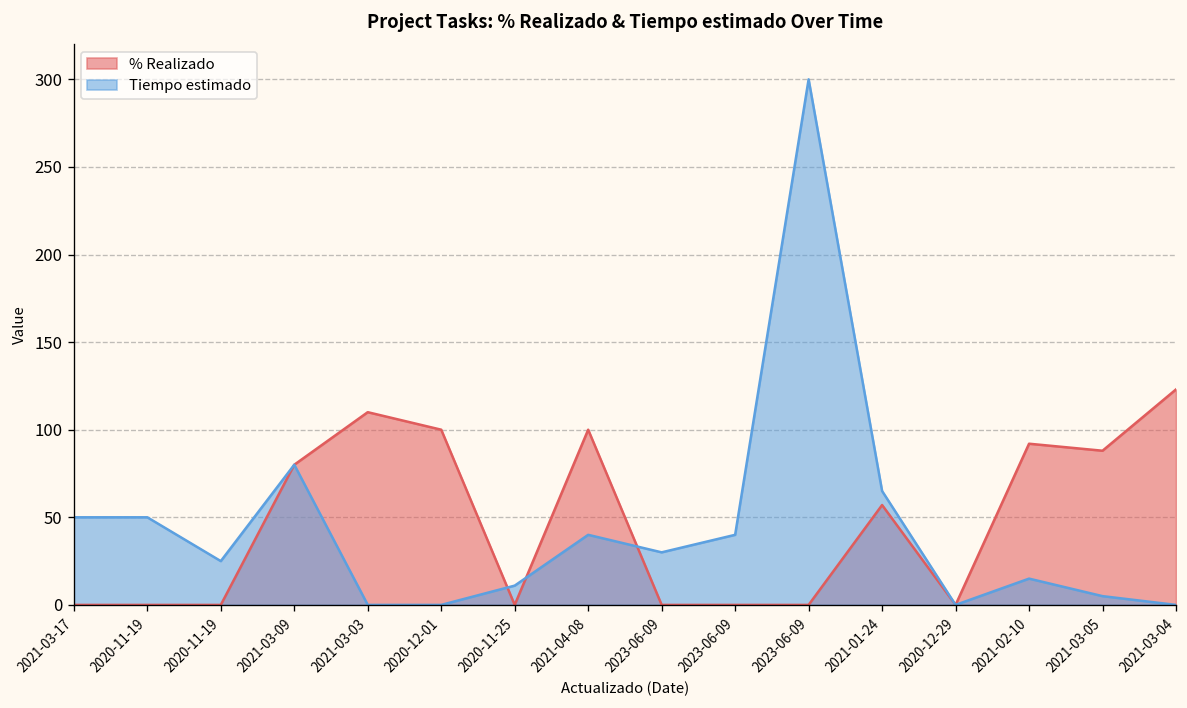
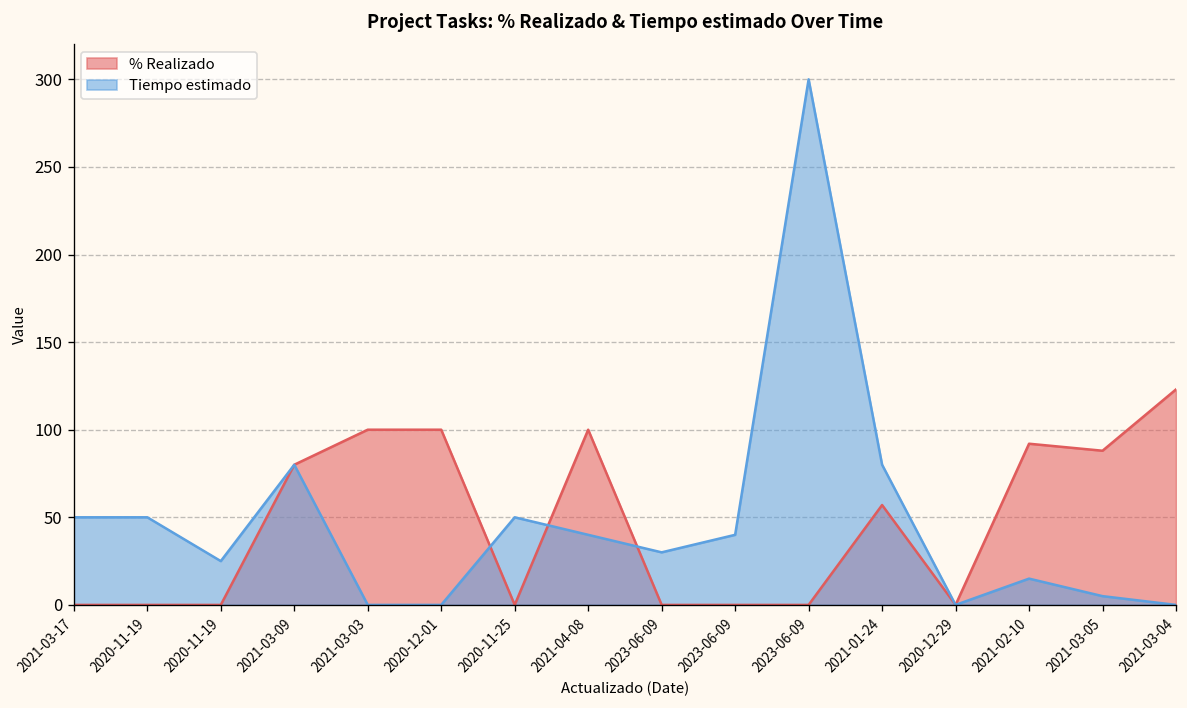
% Realizado, 2021-03-03: 110 -> 100
Tiempo estimado, 2020-11-25: 11 -> 50
Tiempo estimado, 2021-01-24: 65 -> 80
